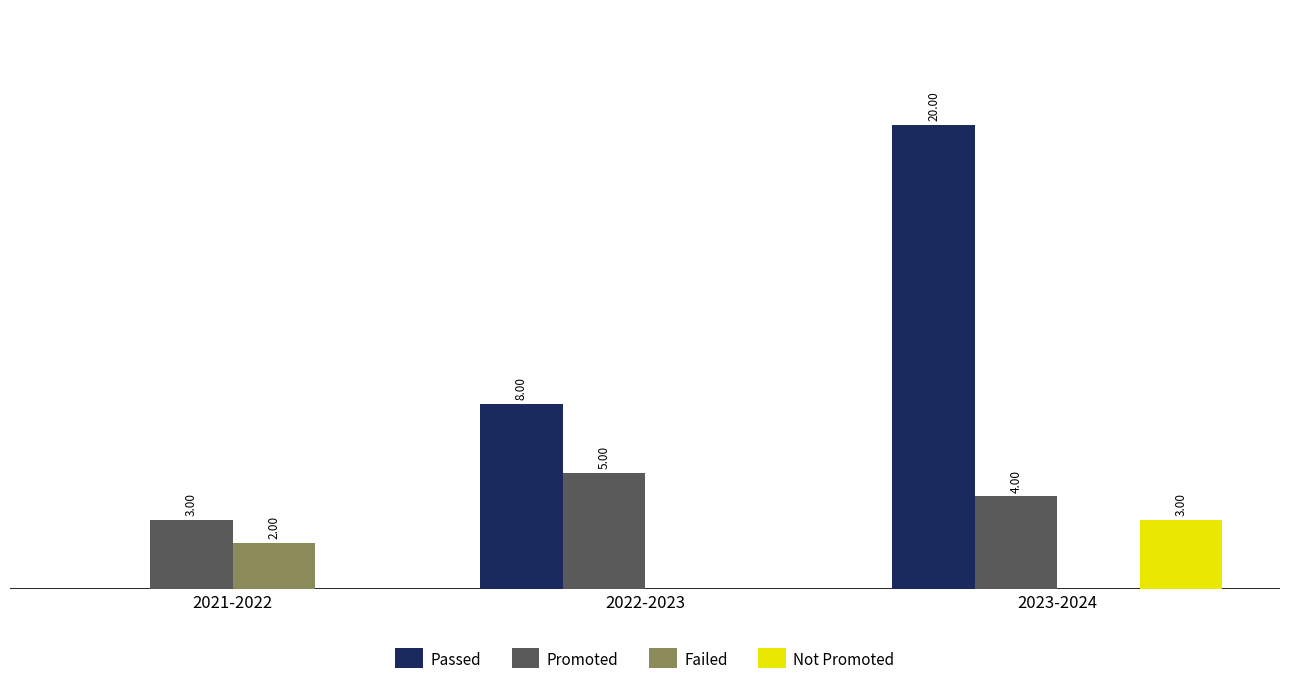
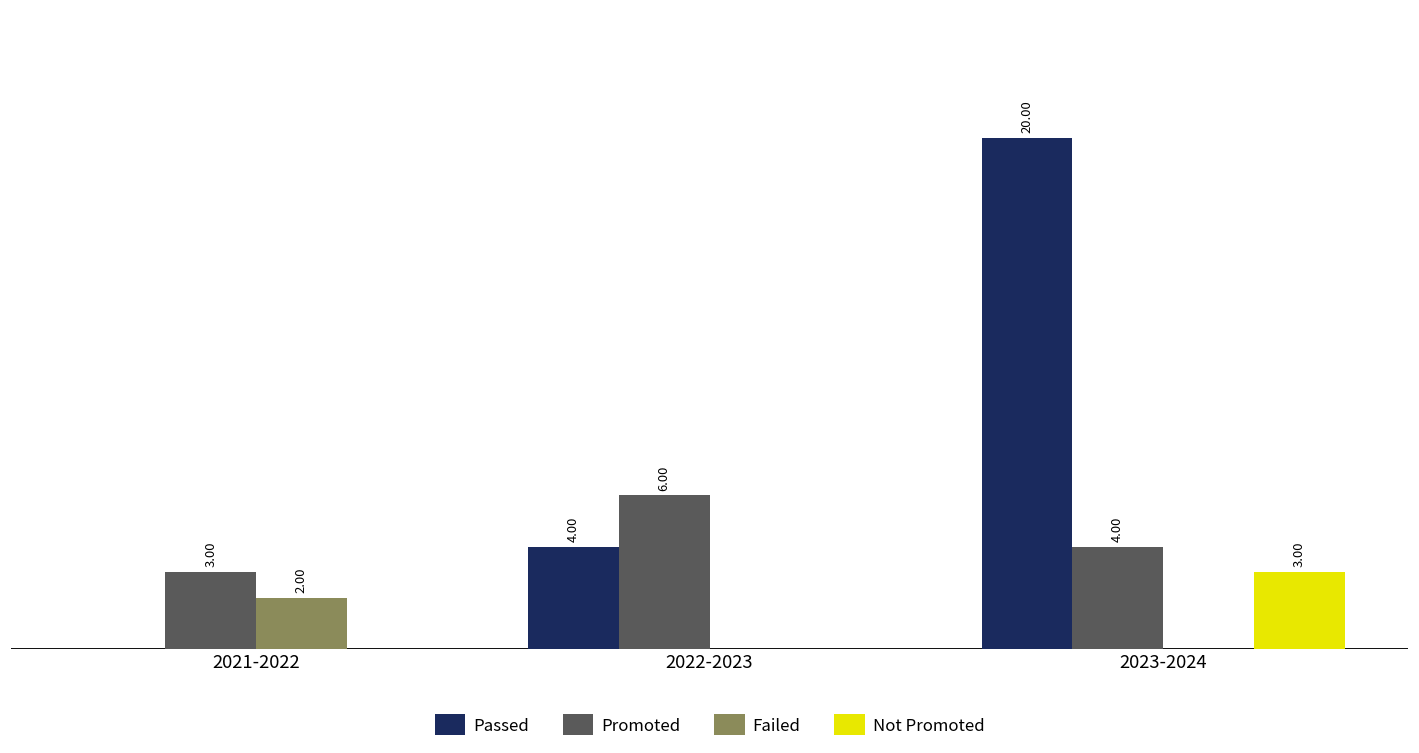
Passed, 2022-2023: 8.00 -> 4.00
Promoted, 2022-2023: 5.00 -> 6.00
